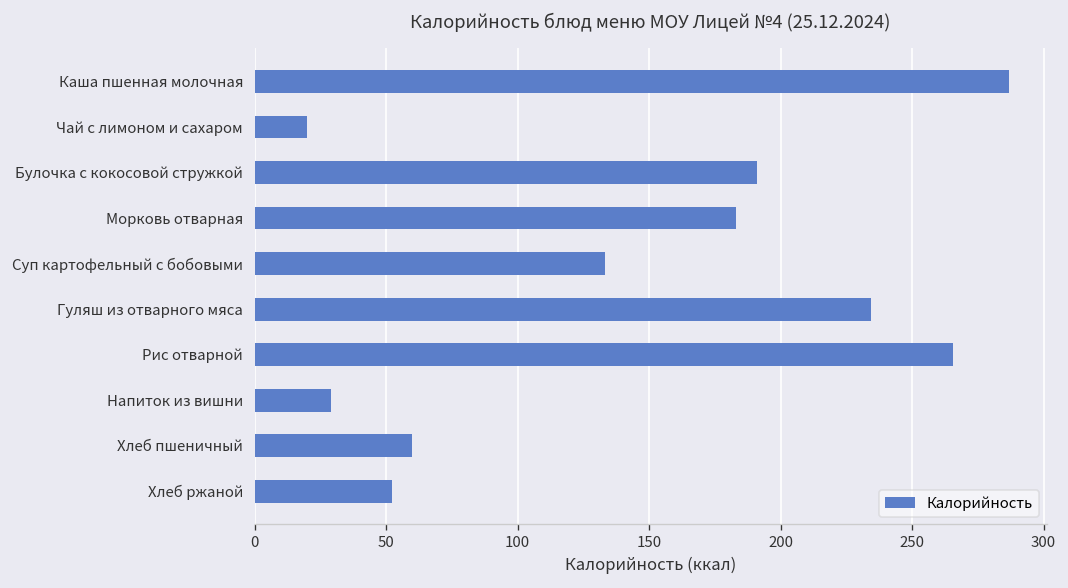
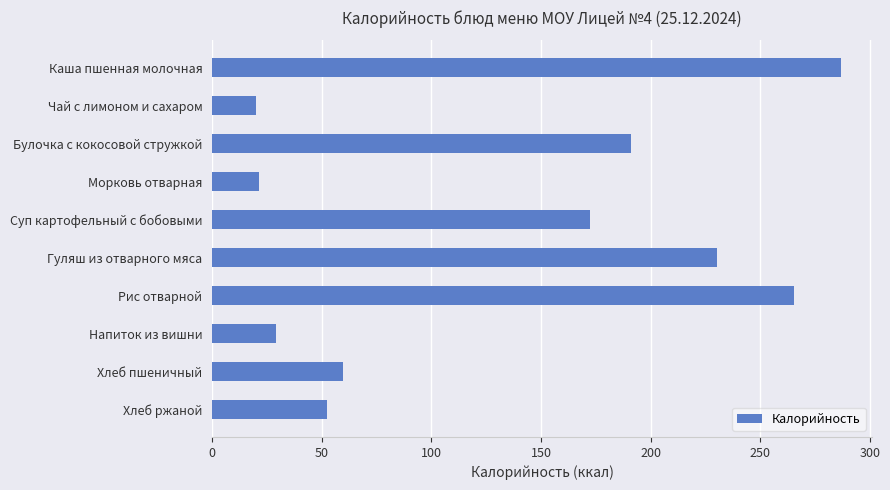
Морковь отварная: 183 -> 21
Суп картофельный с бобовыми: 133 -> 172
Гуляш из отварного мяса: 234 -> 230
